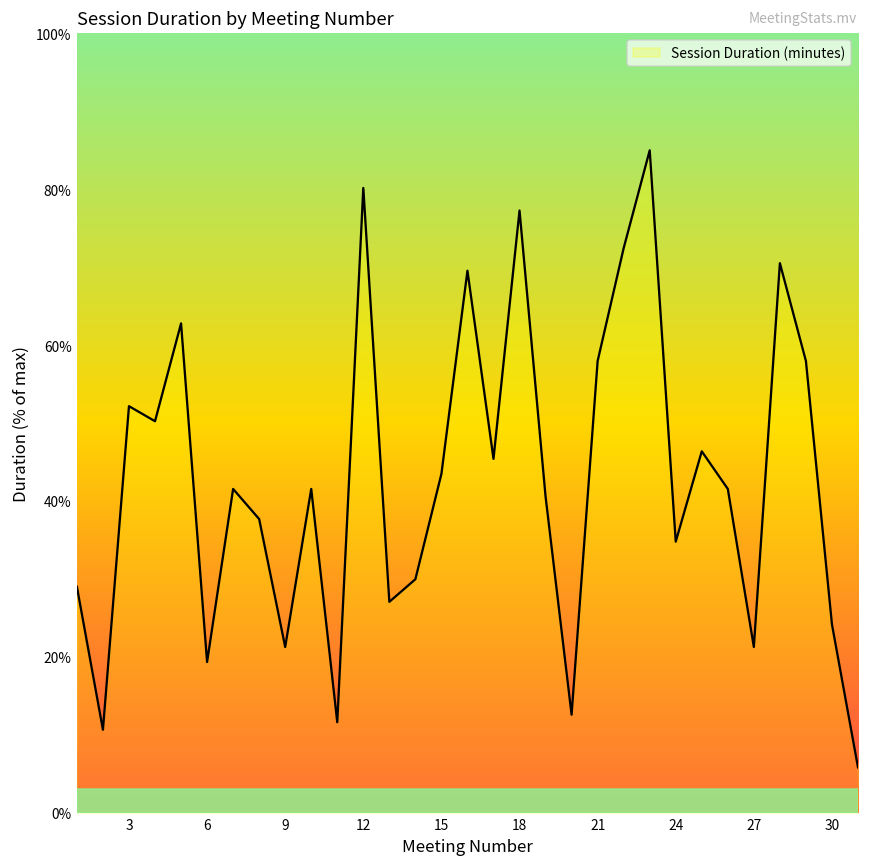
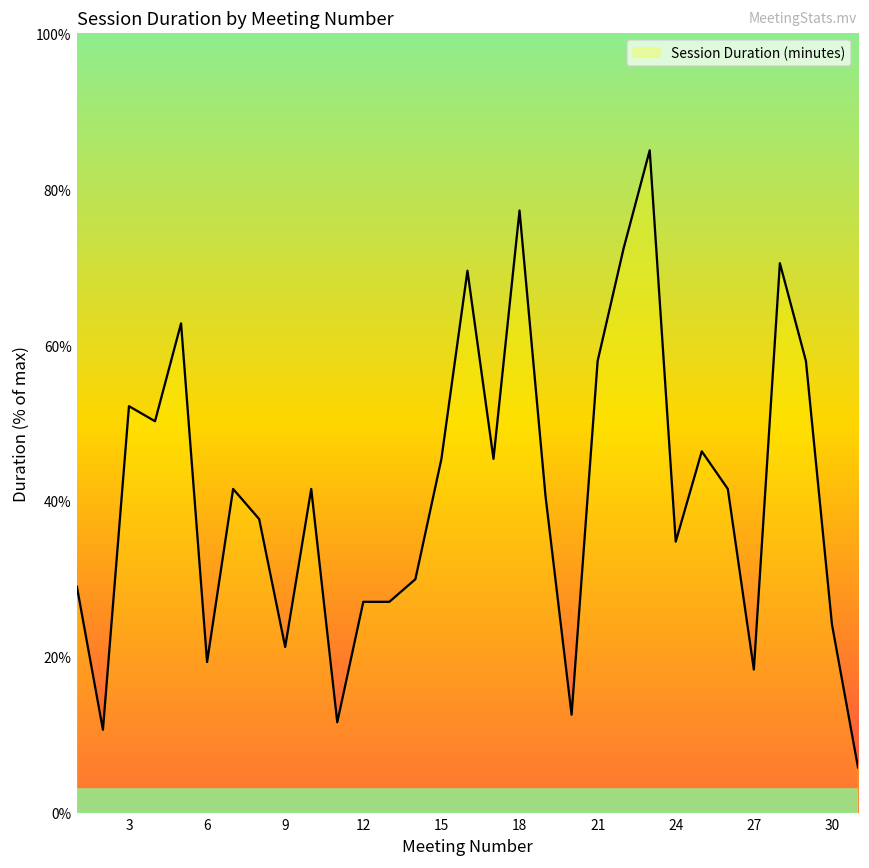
12: 80% -> 27%
15: 43% -> 45%
27: 21% -> 18%
